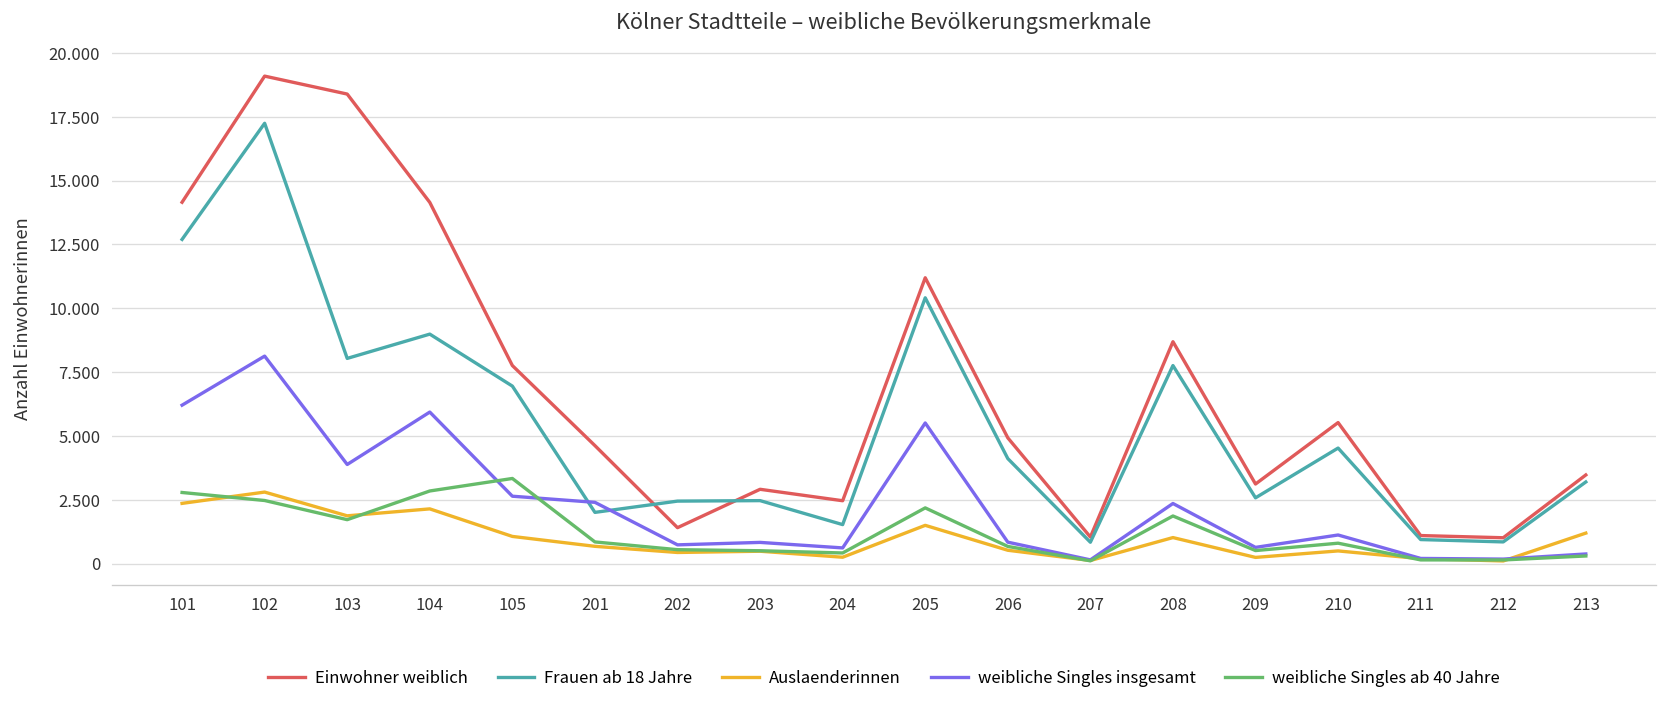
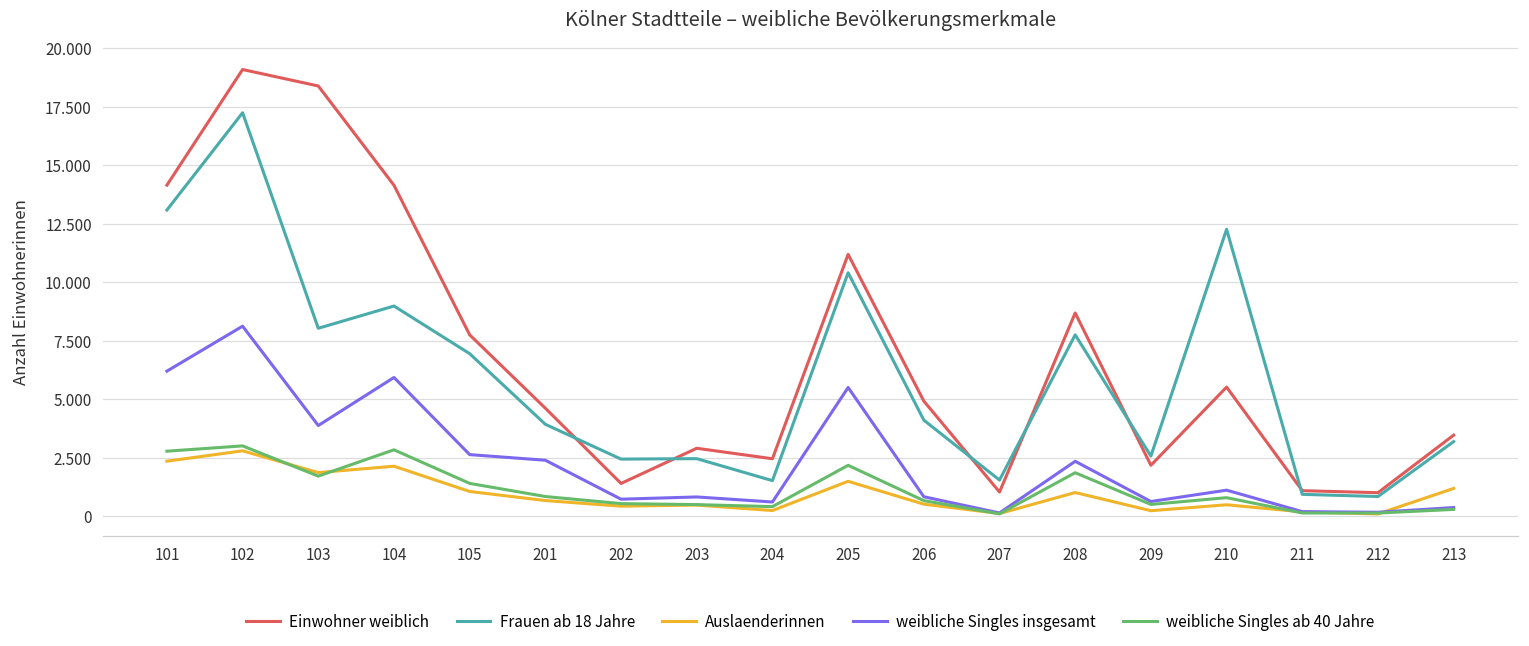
Frauen ab 18 Jahre, 101: 12.7 -> 13.1
weibliche Singles ab 40 Jahre, 102: 2.5 -> 3.0
weibliche Singles ab 40 Jahre, 105: 3.3 -> 1.4
Frauen ab 18 Jahre, 201: 2.0 -> 3.9
Frauen ab 18 Jahre, 207: 0.8 -> 1.6
Einwohner weiblich, 209: 3.1 -> 2.2
Frauen ab 18 Jahre, 210: 4.5 -> 12.3
